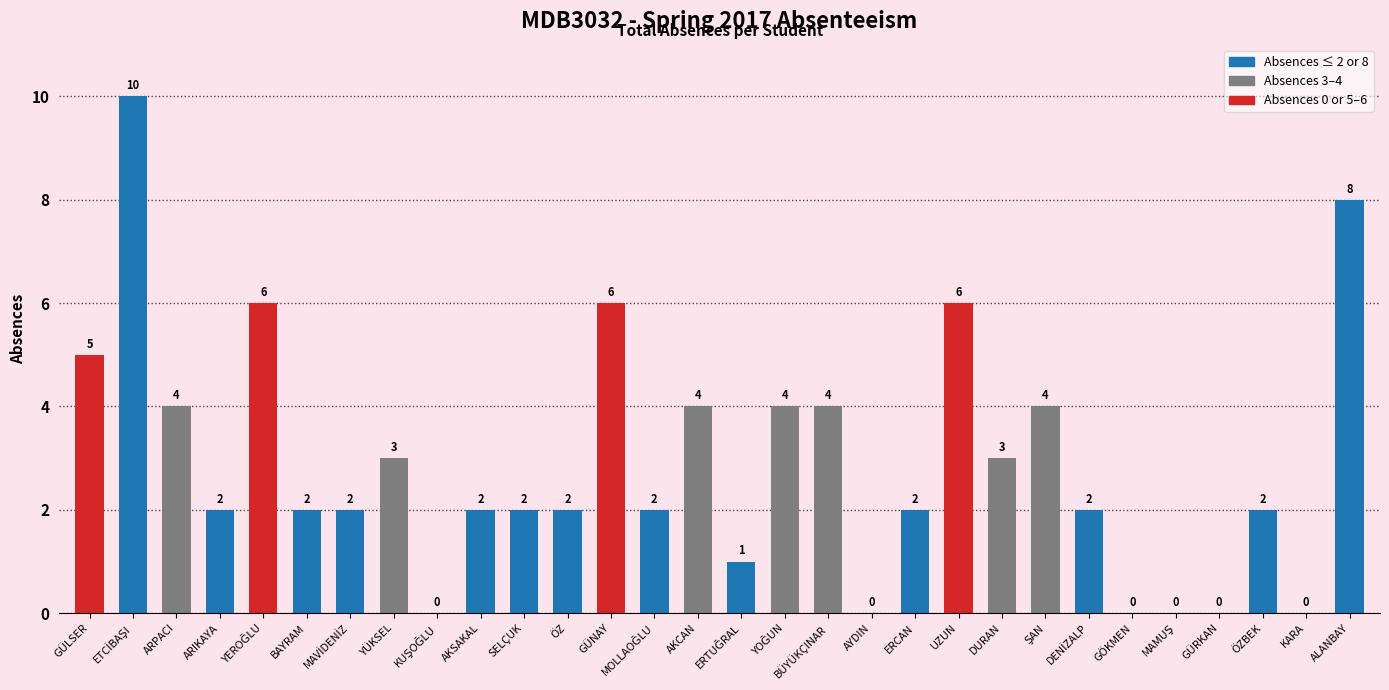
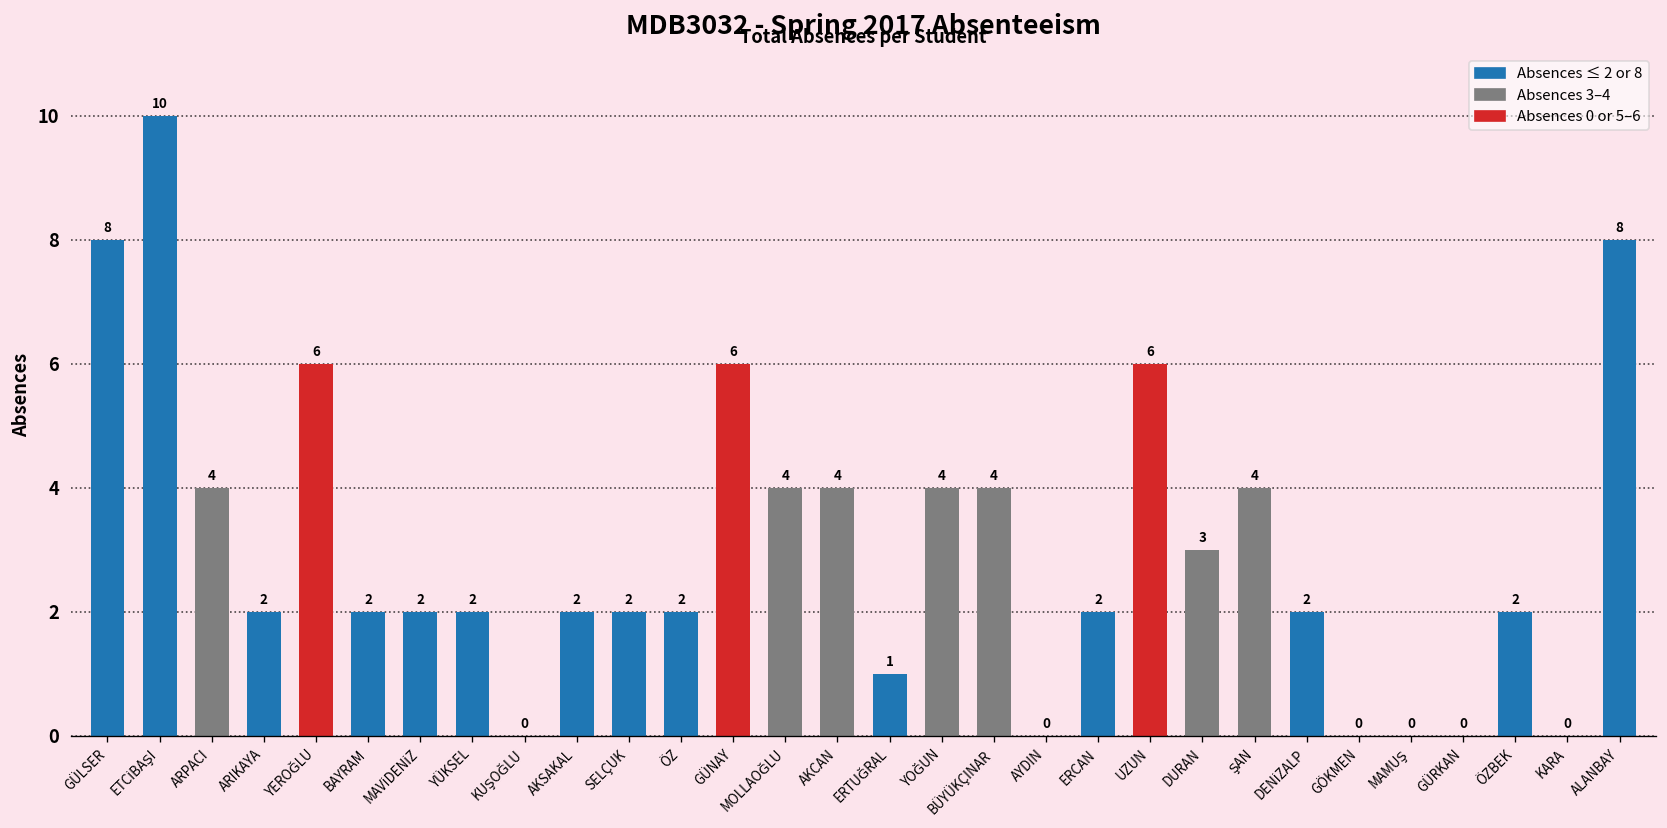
GÜLSER: 5 -> 8
YÜKSEL: 3 -> 2
MOLLAOĞLU: 2 -> 4
